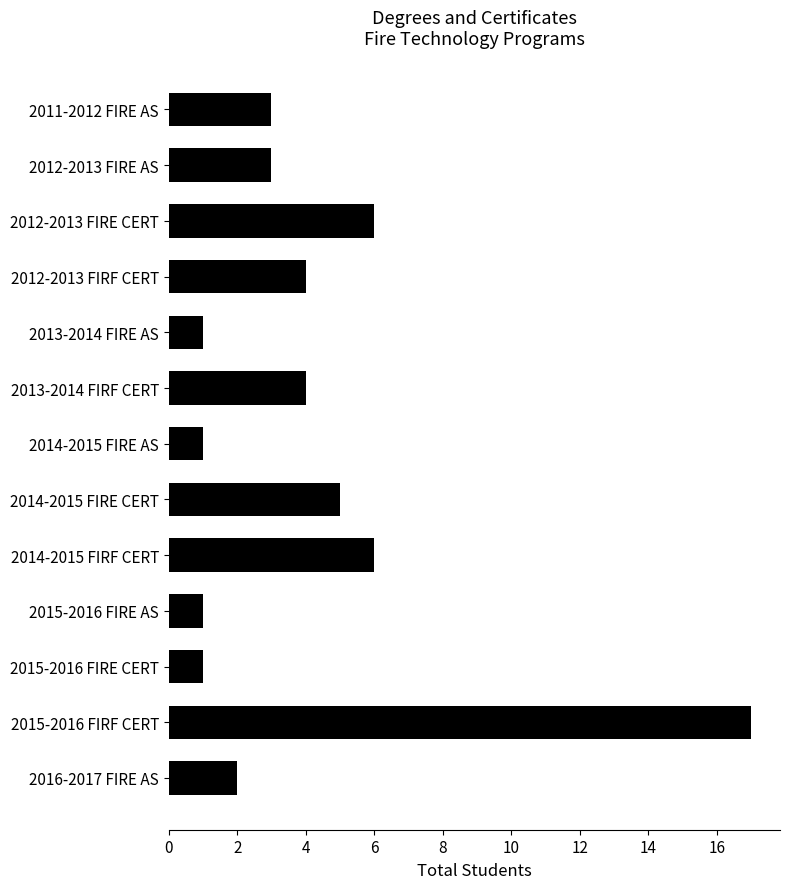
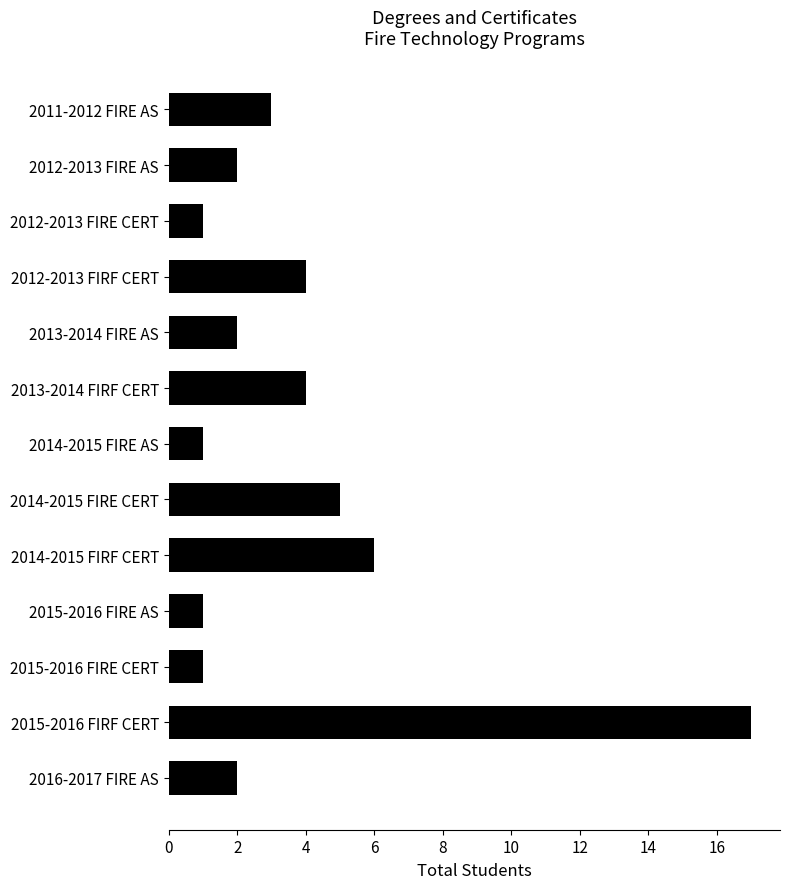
2012-2013 FIRE AS: 3 -> 2
2012-2013 FIRE CERT: 6 -> 1
2013-2014 FIRE AS: 1 -> 2
